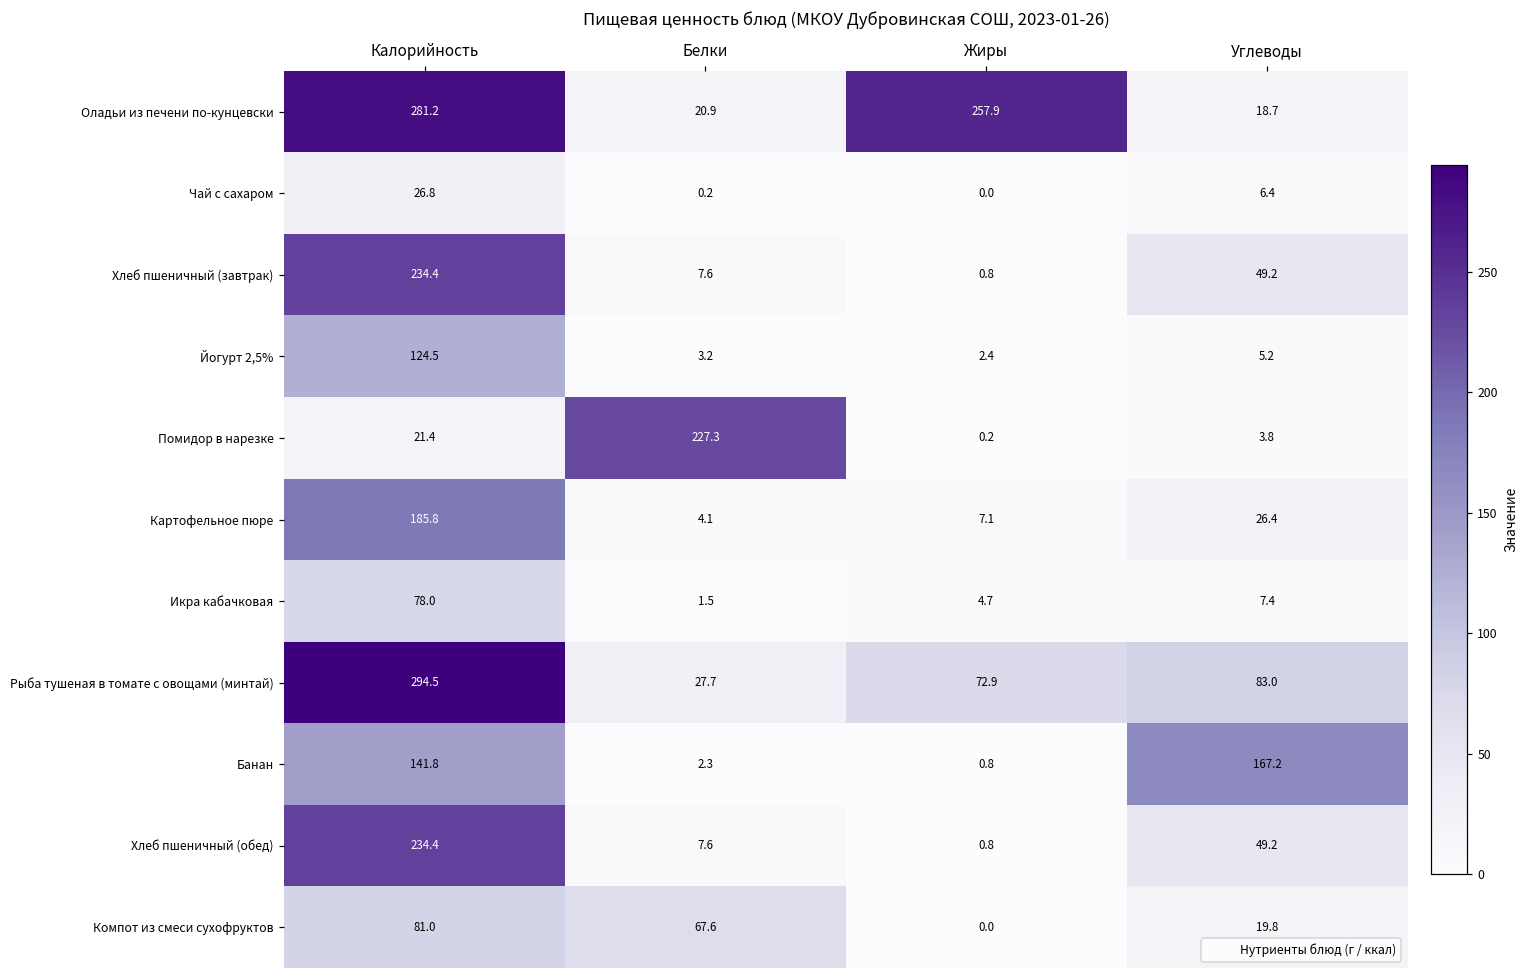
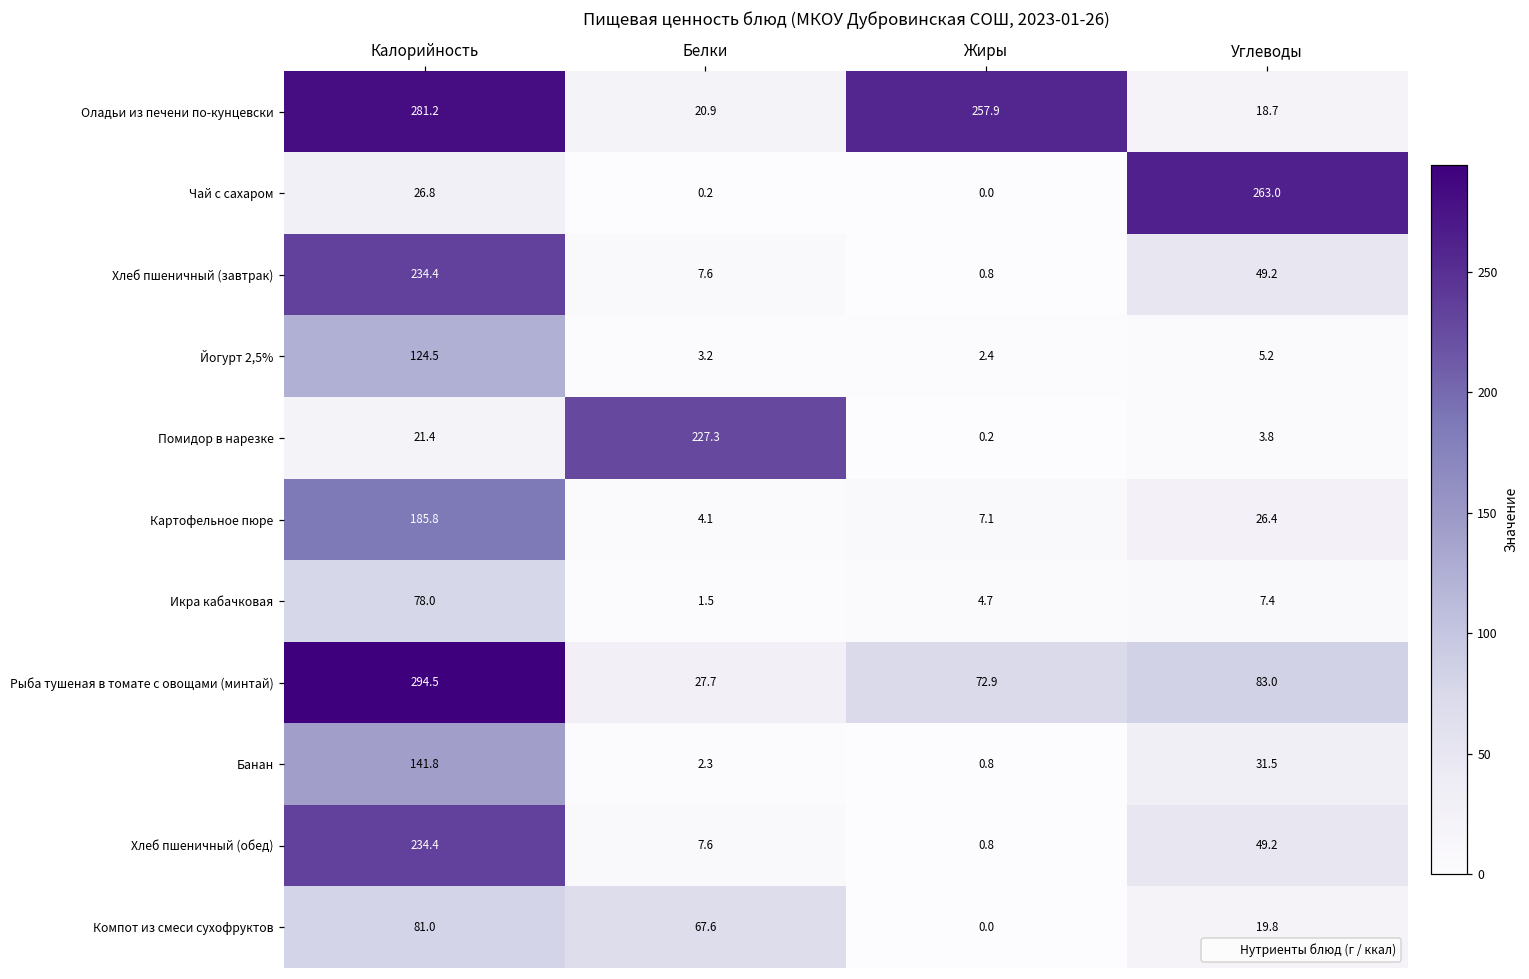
Чай с сахаром, Углеводы: 6.4 -> 263.0
Банан, Углеводы: 167.2 -> 31.5
